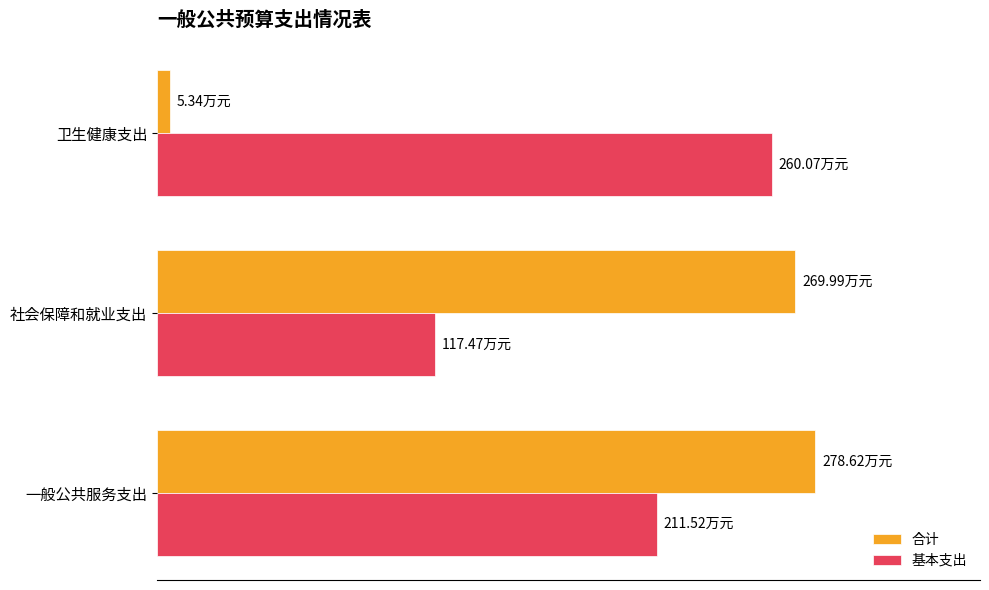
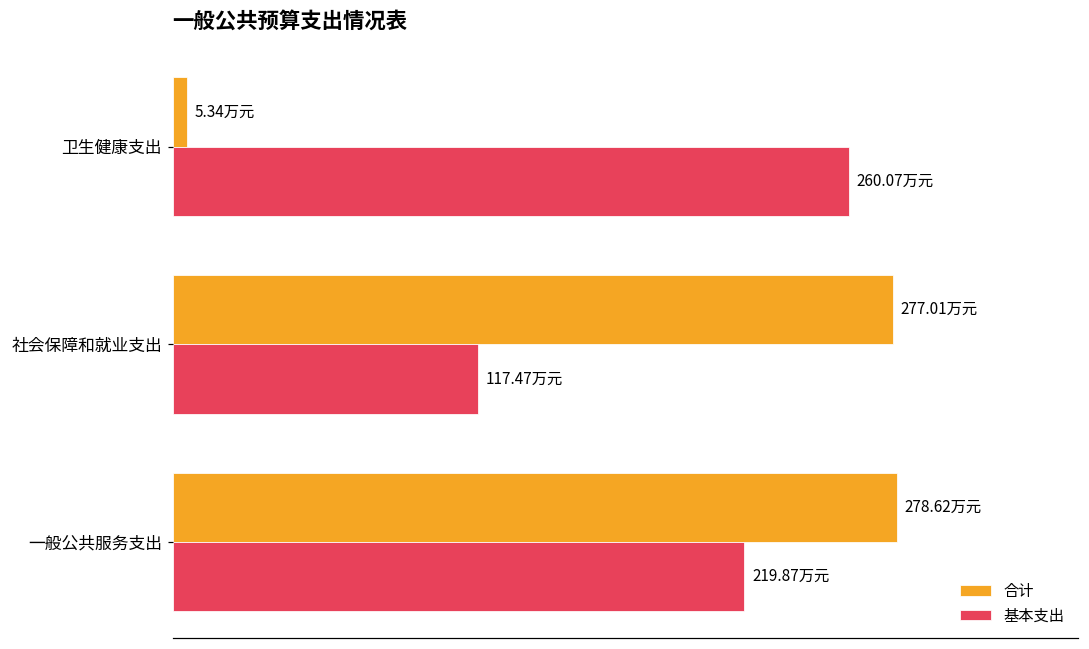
合计, 社会保障和就业支出: 269.99 -> 277.01
基本支出, 一般公共服务支出: 211.52 -> 219.87
